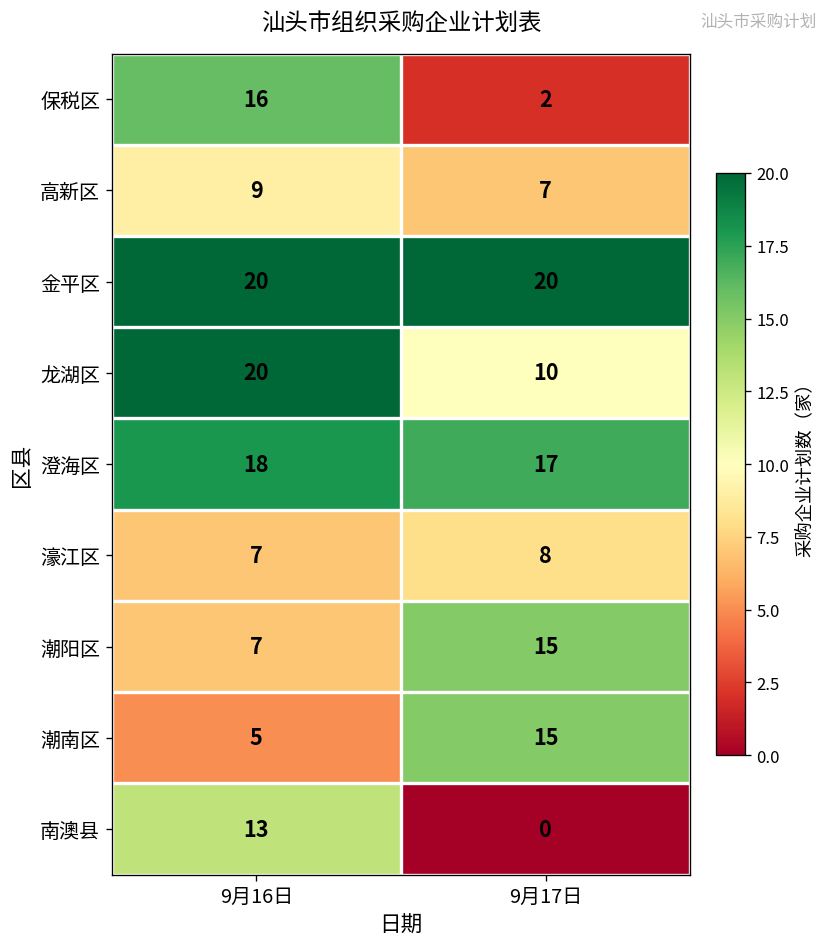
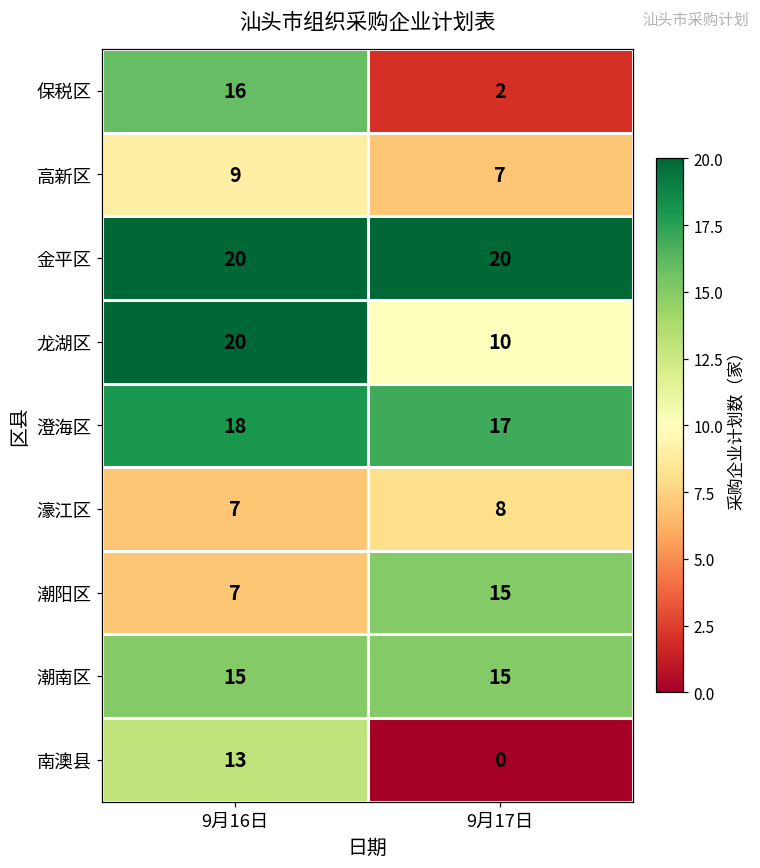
潮南区, 9月16日: 5 -> 15
